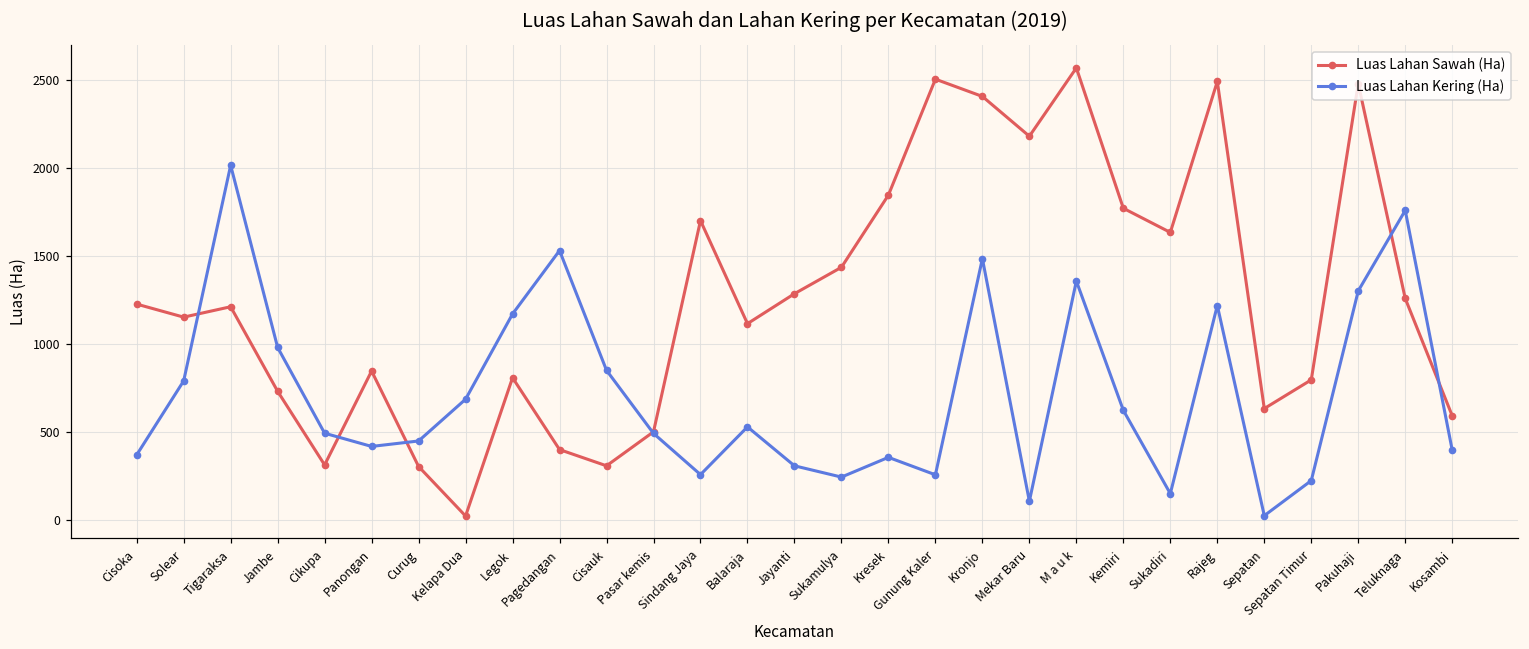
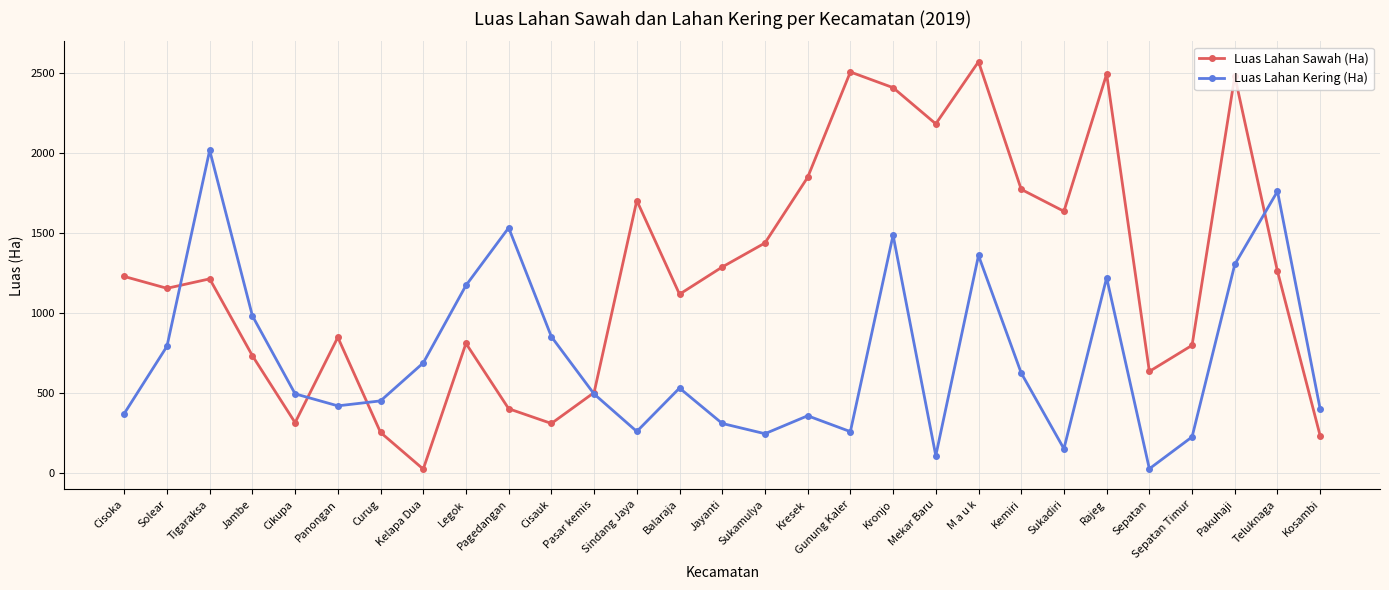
Luas Lahan Sawah (Ha), Curug: 310 -> 250
Luas Lahan Sawah (Ha), Kosambi: 590 -> 230
